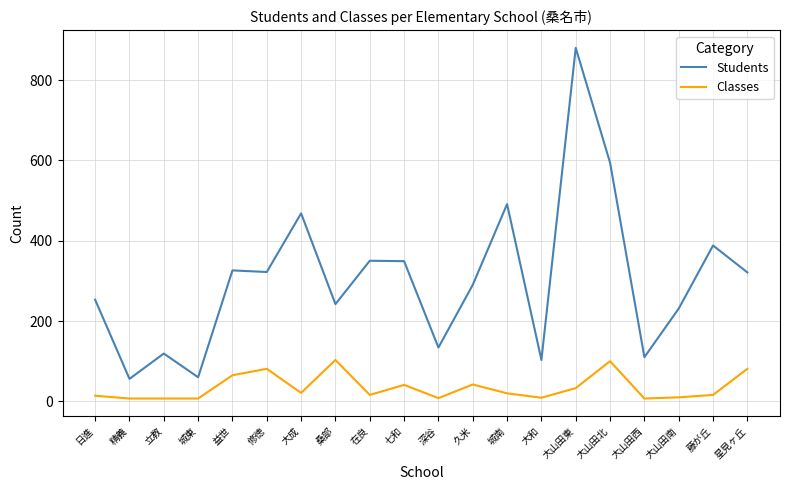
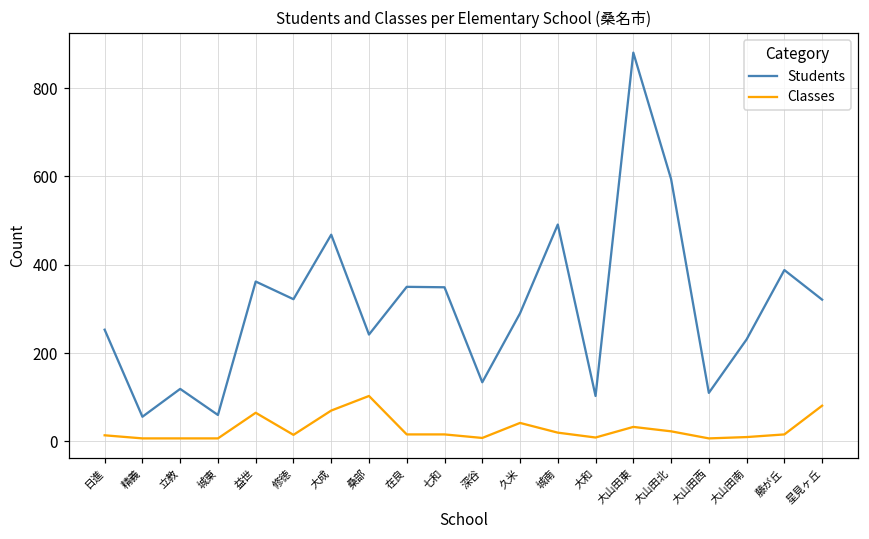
Students, 益世: 330 -> 360
Classes, 修徳: 80 -> 20
Classes, 大成: 20 -> 70
Classes, 七和: 40 -> 20
Classes, 大山田北: 100 -> 20
